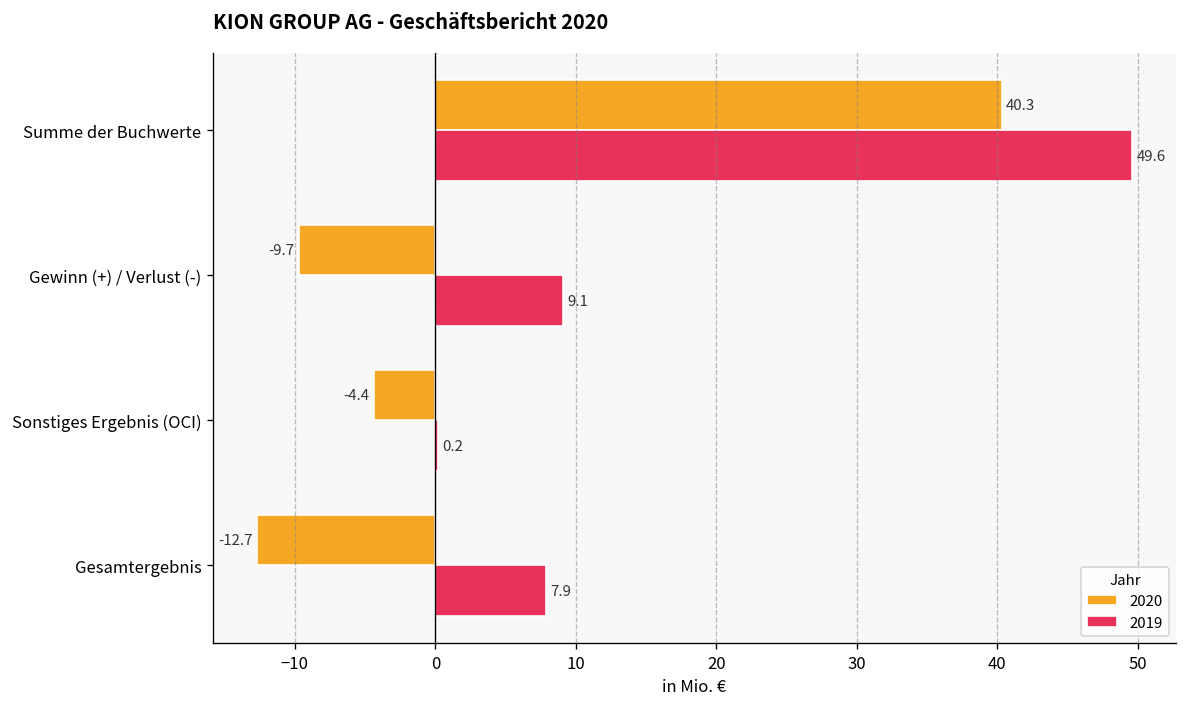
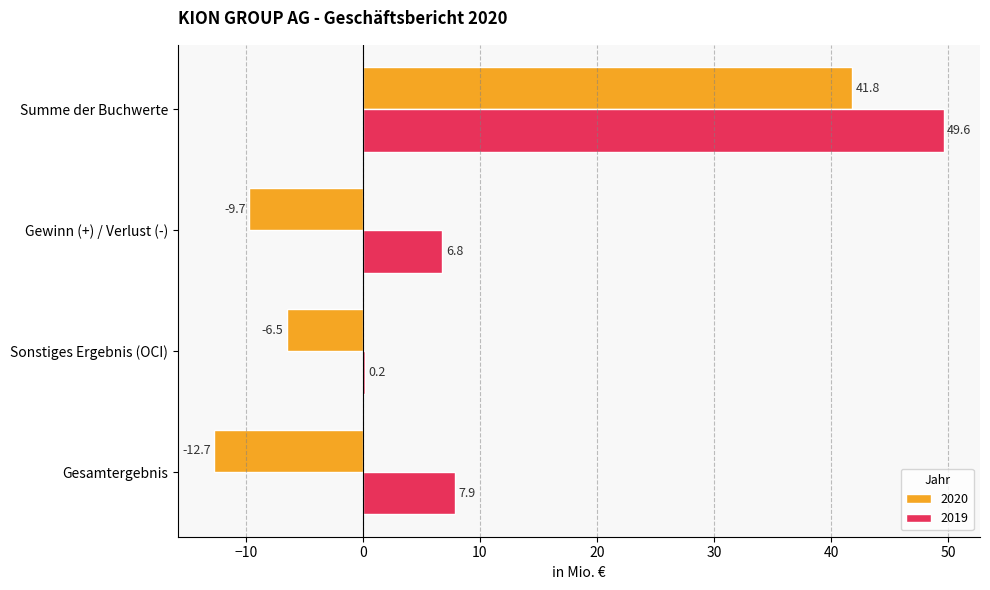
2020, Summe der Buchwerte: 40.3 -> 41.8
2019, Gewinn (+) / Verlust (-): 9.1 -> 6.8
2020, Sonstiges Ergebnis (OCI): -4.4 -> -6.5
